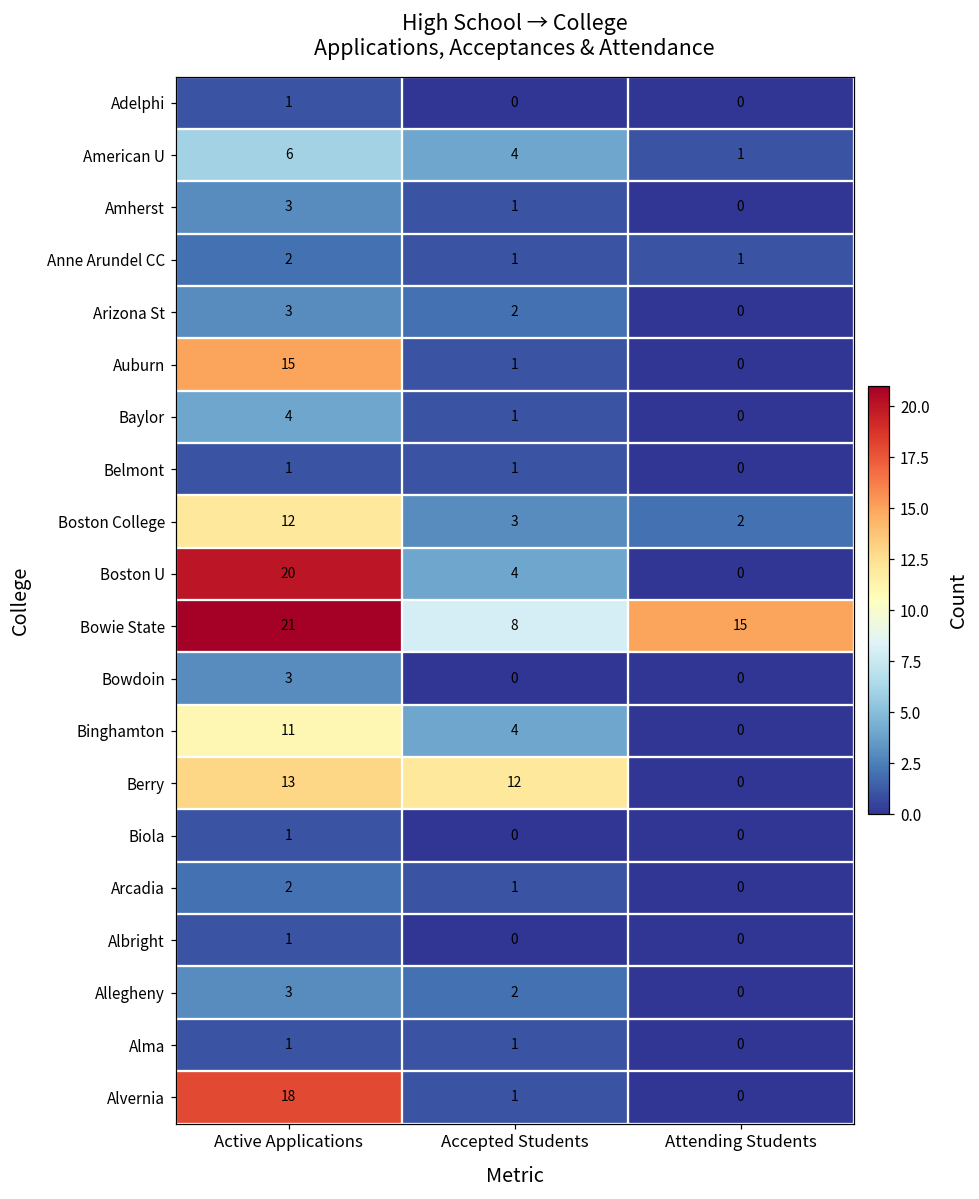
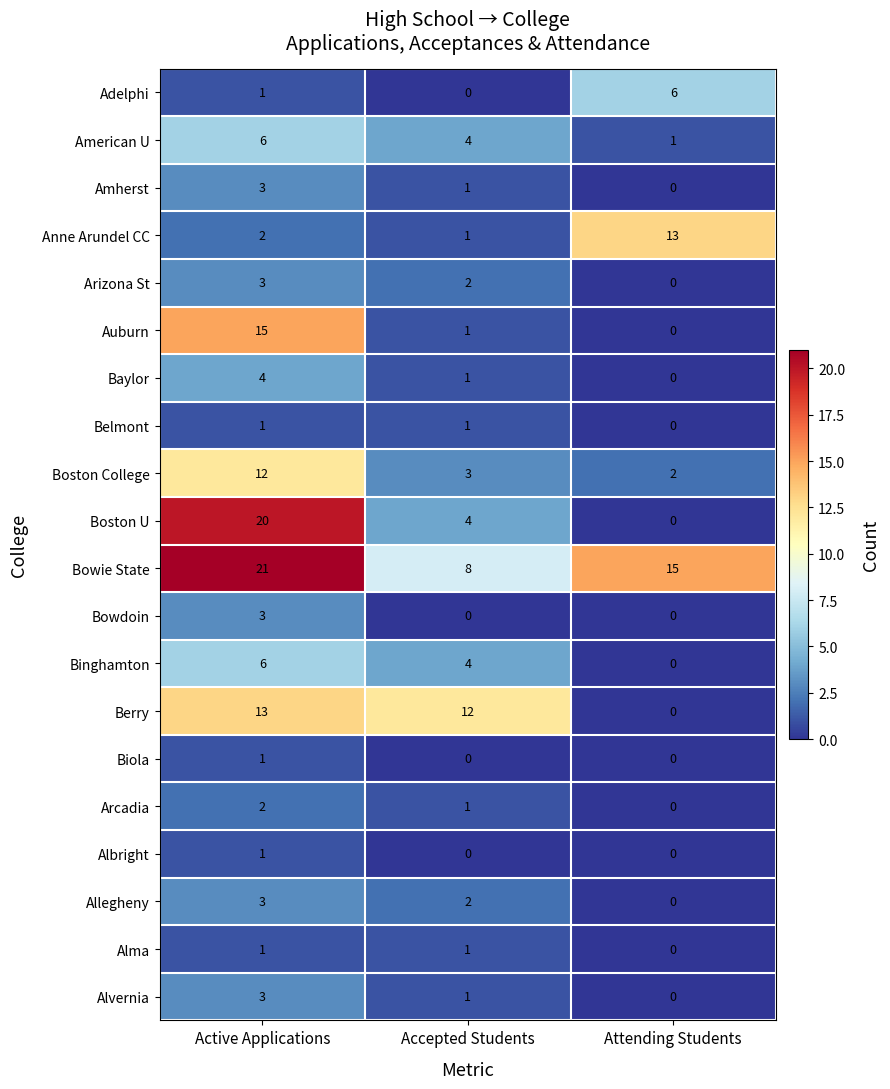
Adelphi, Attending Students: 0 -> 6
Anne Arundel CC, Attending Students: 1 -> 13
Binghamton, Active Applications: 11 -> 6
Alvernia, Active Applications: 18 -> 3
